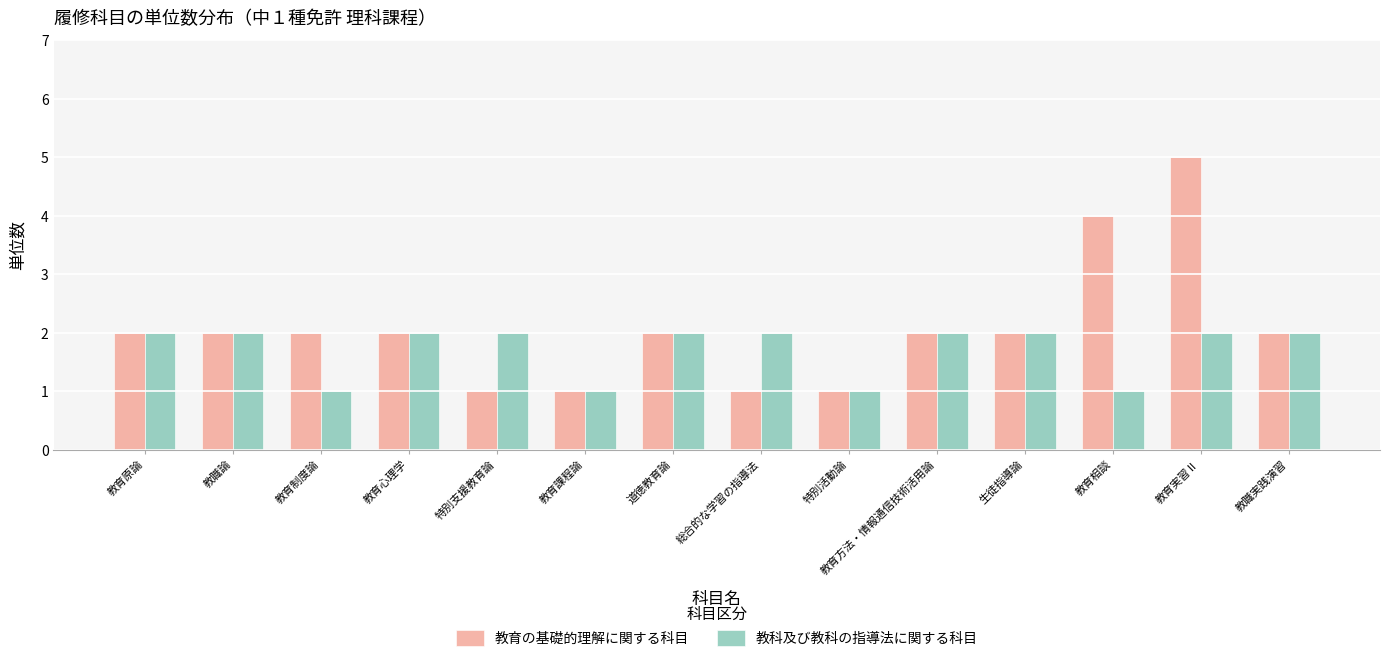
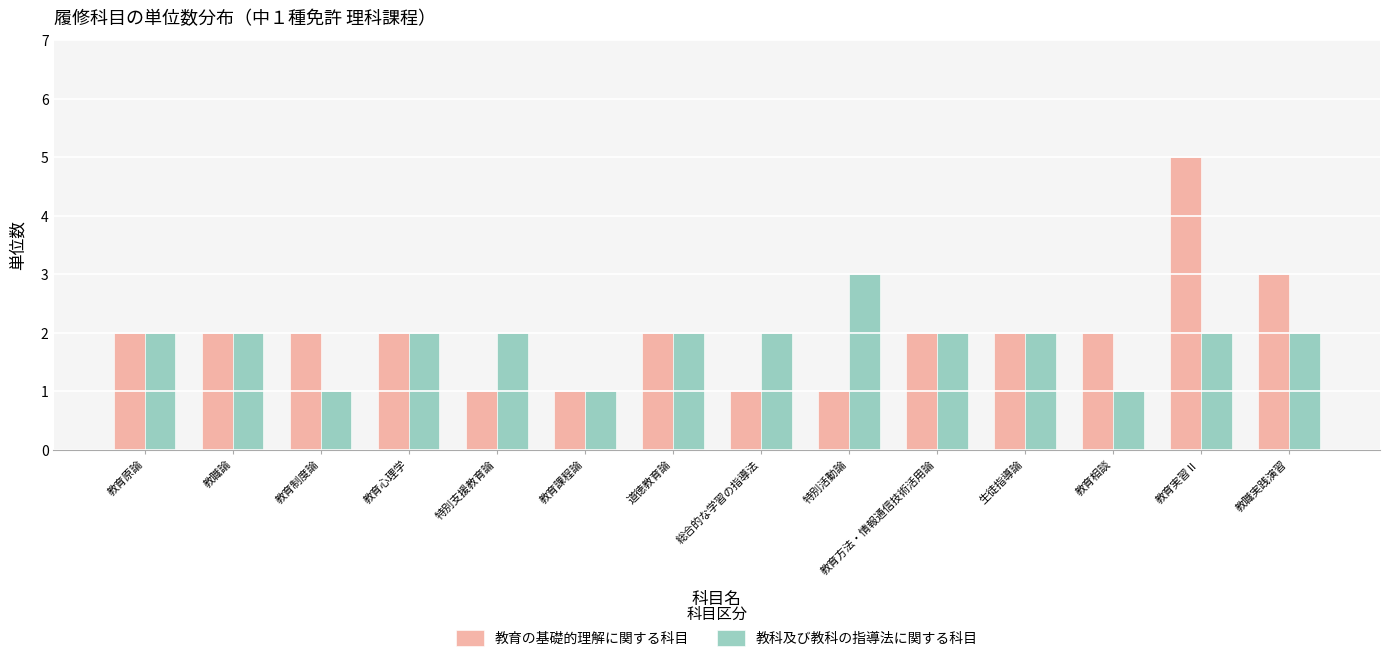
教科及び教科の指導法に関する科目, 特別活動論: 1 -> 3
教育の基礎的理解に関する科目, 教育相談: 4 -> 2
教育の基礎的理解に関する科目, 教職実践演習: 2 -> 3
